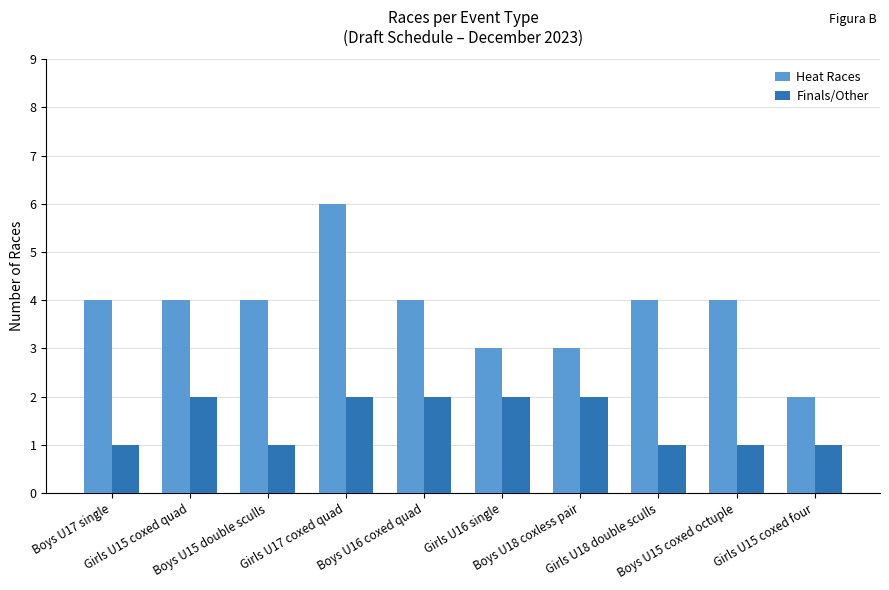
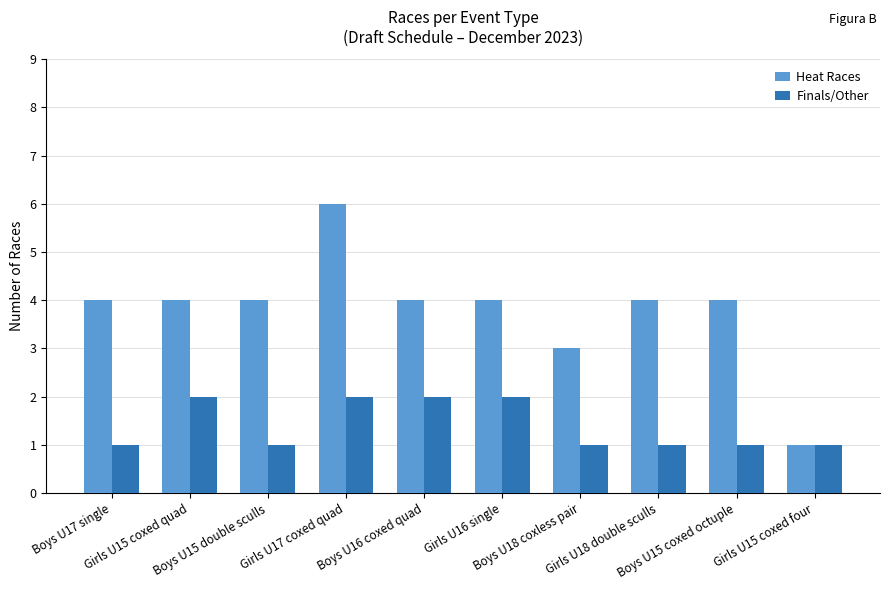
Heat Races, Girls U16 single: 3 -> 4
Finals/Other, Boys U18 coxless pair: 2 -> 1
Heat Races, Girls U15 coxed four: 2 -> 1
